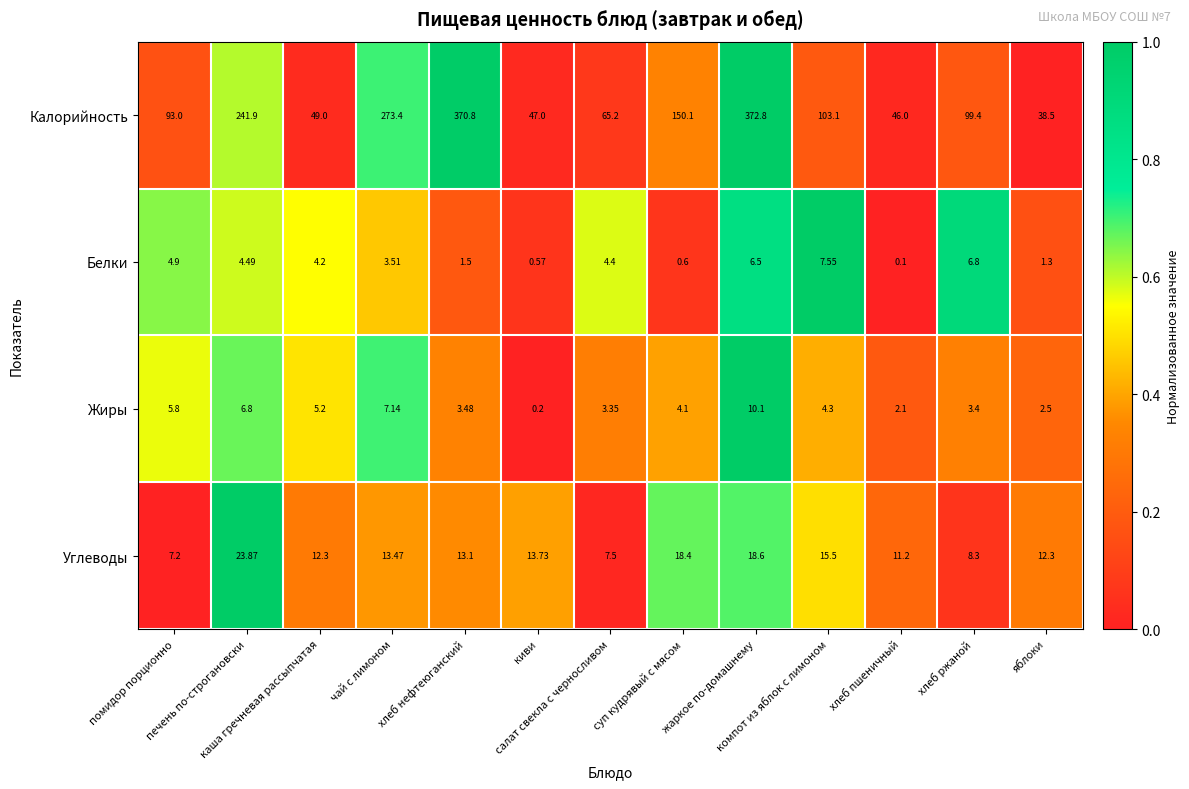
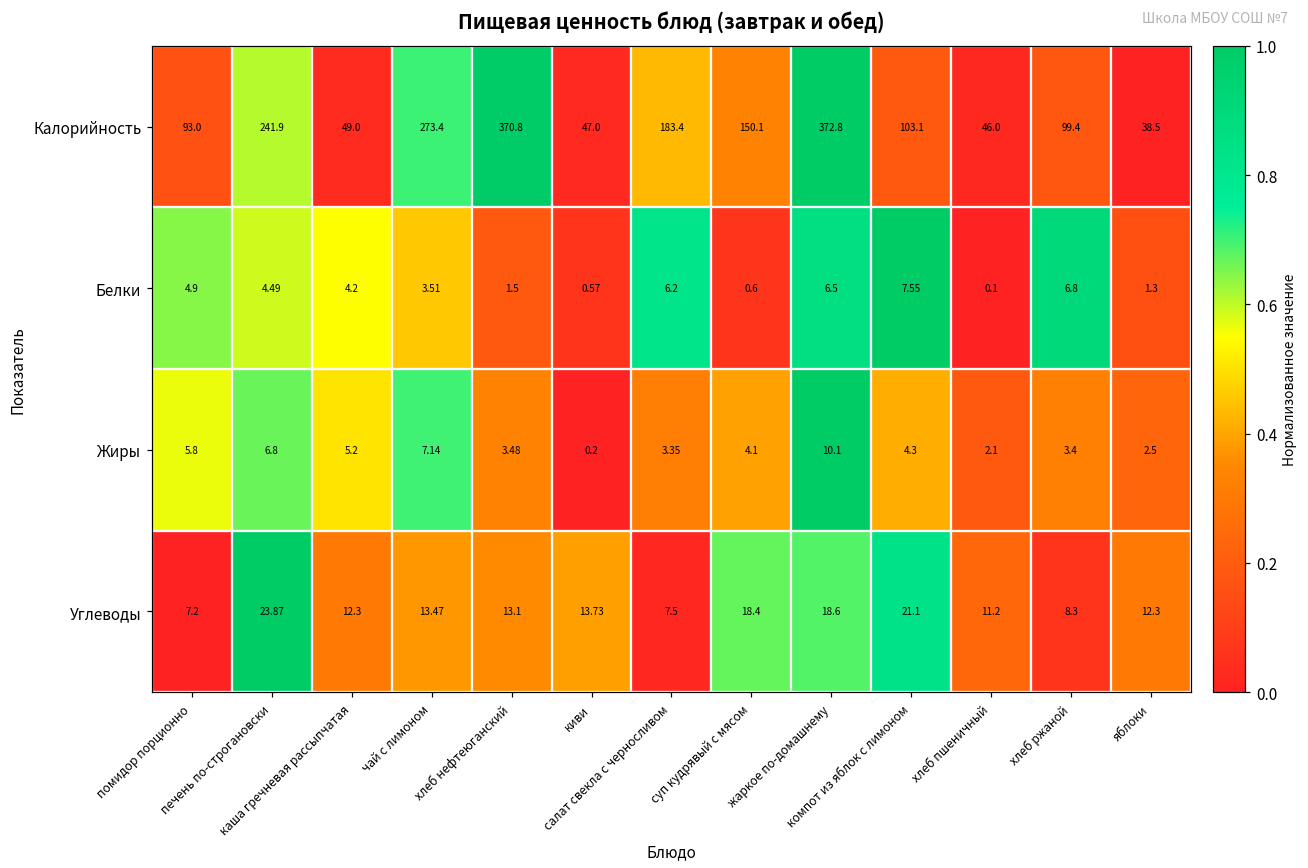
Калорийность, салат свекла с черносливом: 65.2 -> 183.4
Белки, салат свекла с черносливом: 4.4 -> 6.2
Углеводы, компот из яблок с лимоном: 15.5 -> 21.1
